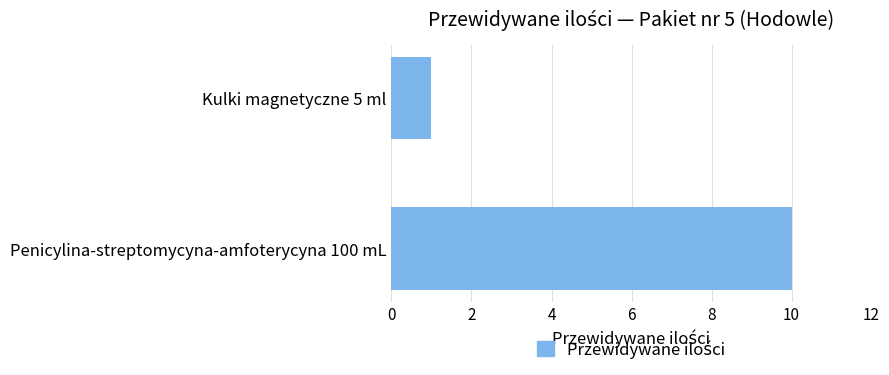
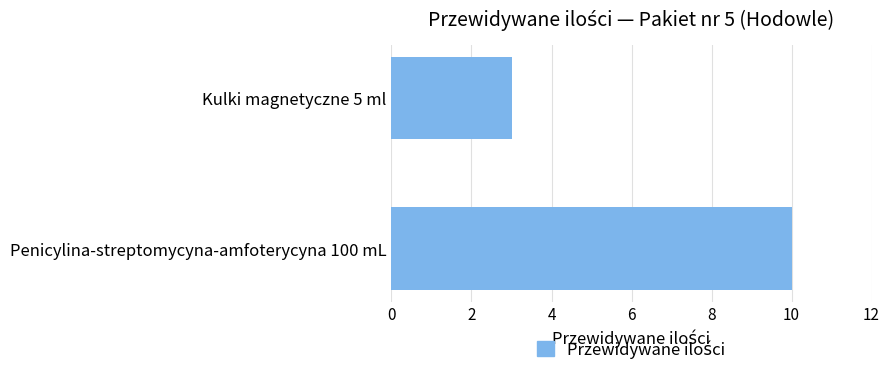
Kulki magnetyczne 5 ml: 1 -> 3
